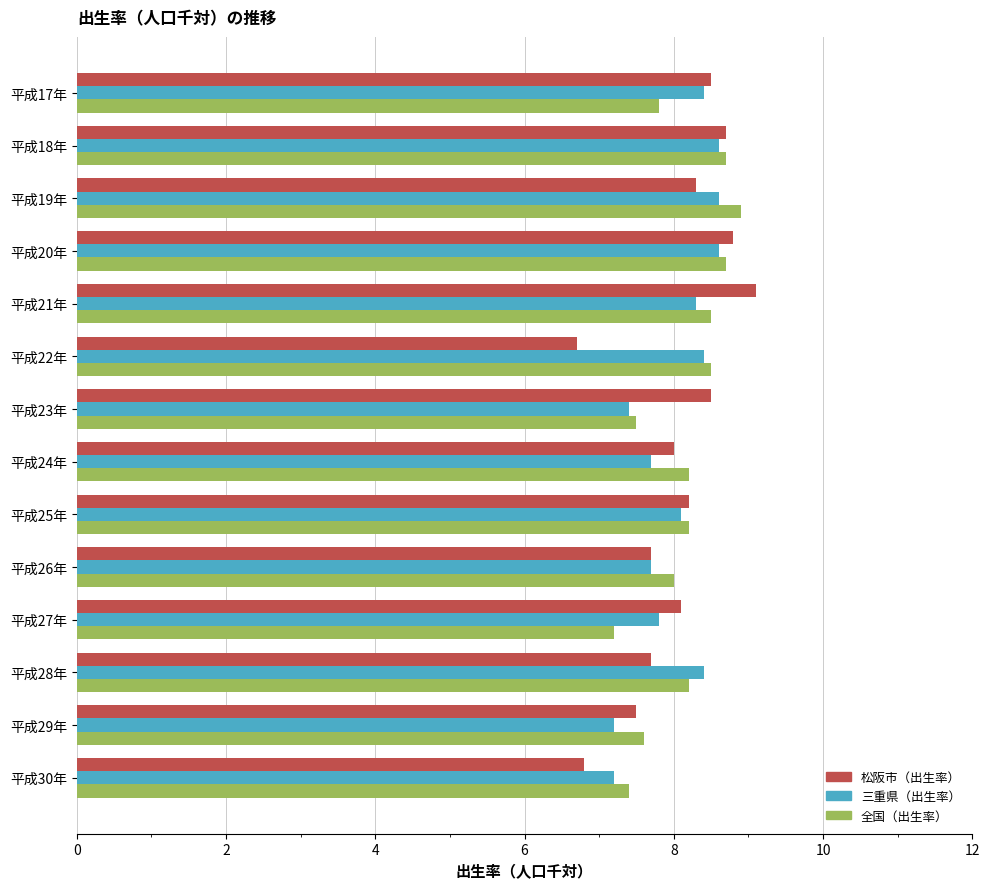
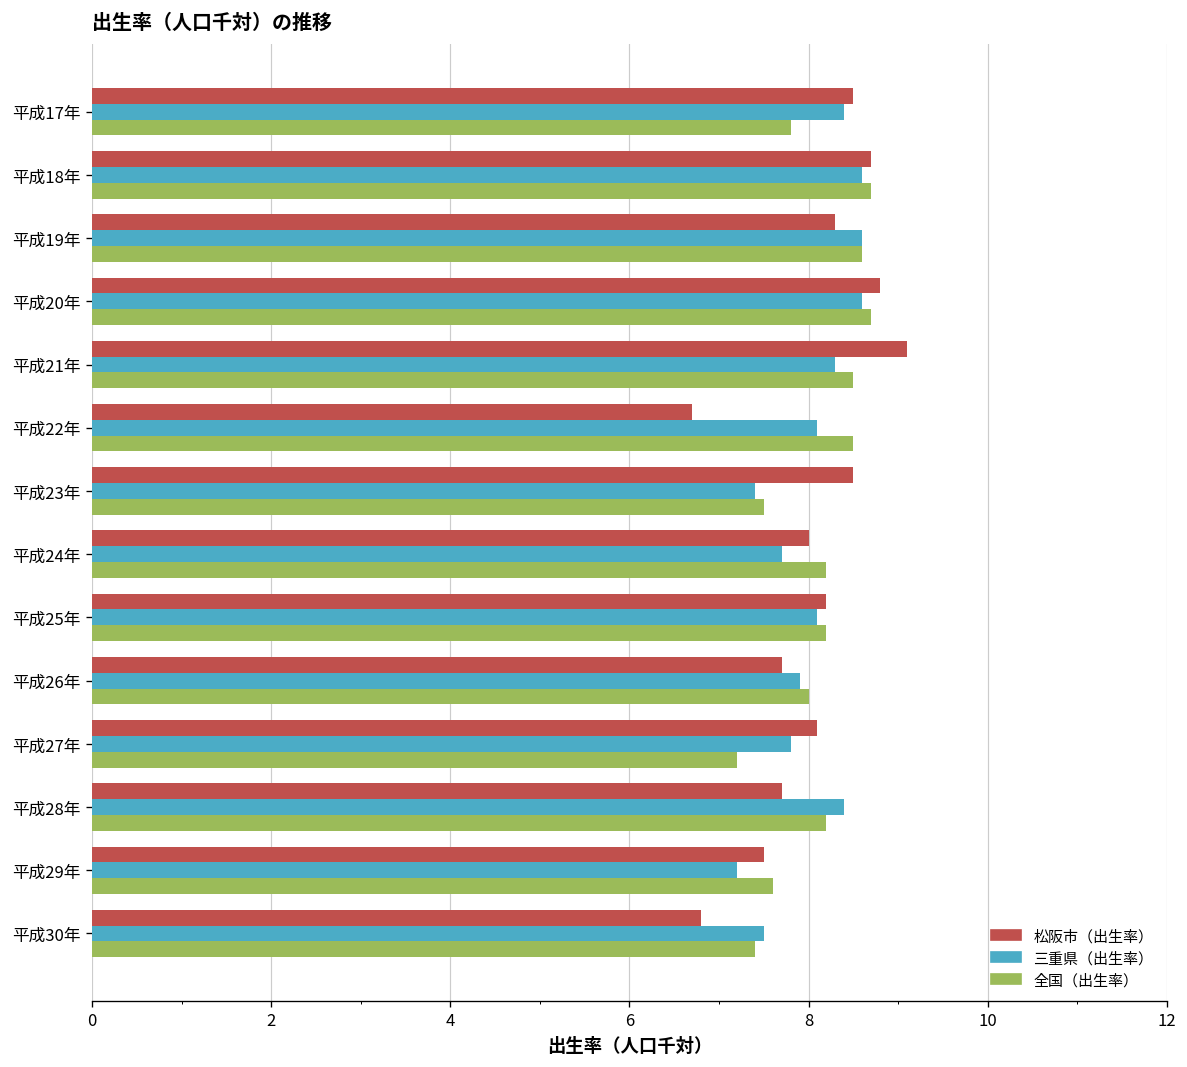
全国（出生率）, 平成19年: 8.9 -> 8.6
三重県（出生率）, 平成22年: 8.4 -> 8.1
三重県（出生率）, 平成26年: 7.7 -> 7.9
三重県（出生率）, 平成30年: 7.2 -> 7.5
